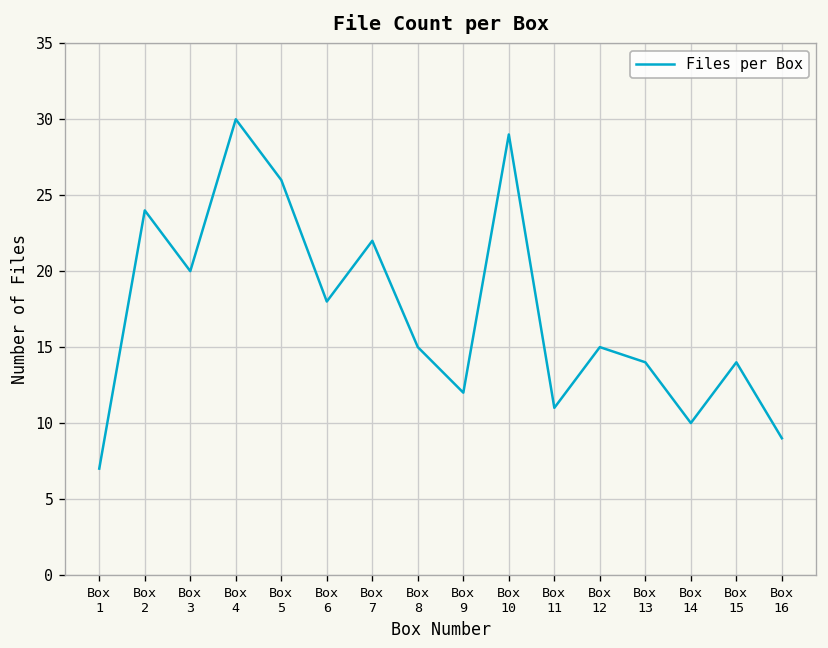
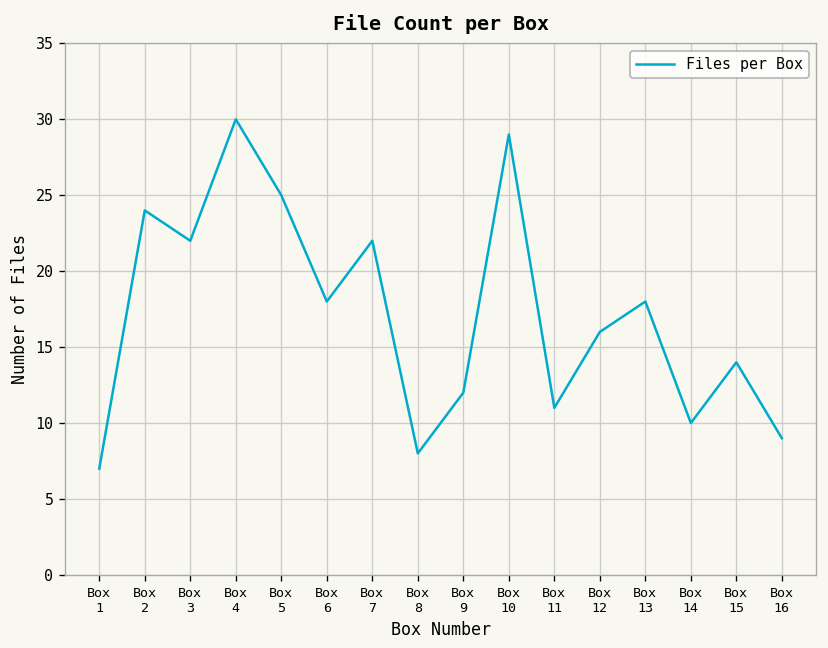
Box 3: 20 -> 22
Box 5: 26 -> 25
Box 8: 15 -> 8
Box 12: 15 -> 16
Box 13: 14 -> 18
